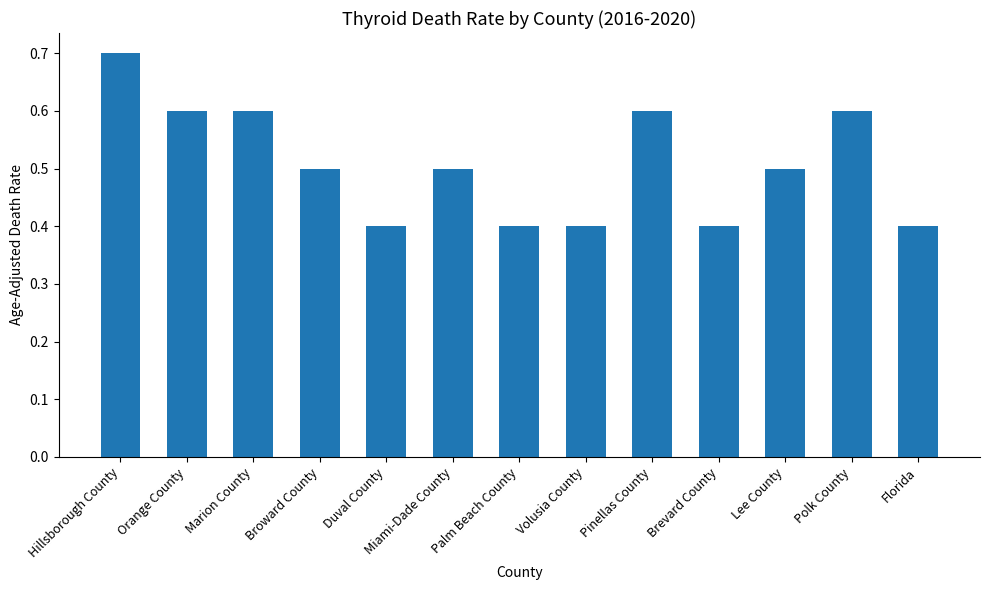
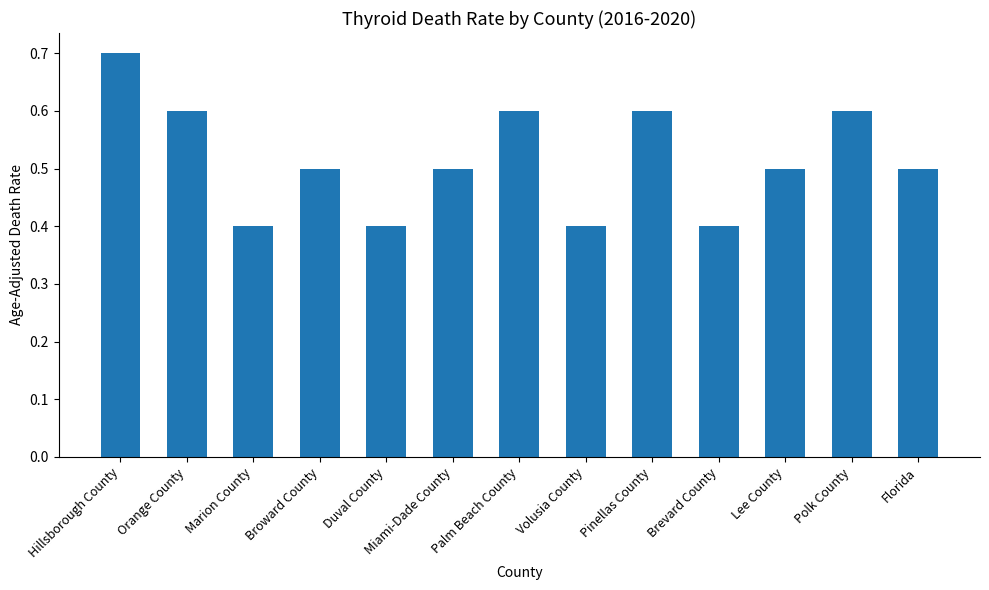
Marion County: 0.6 -> 0.4
Palm Beach County: 0.4 -> 0.6
Florida: 0.4 -> 0.5
